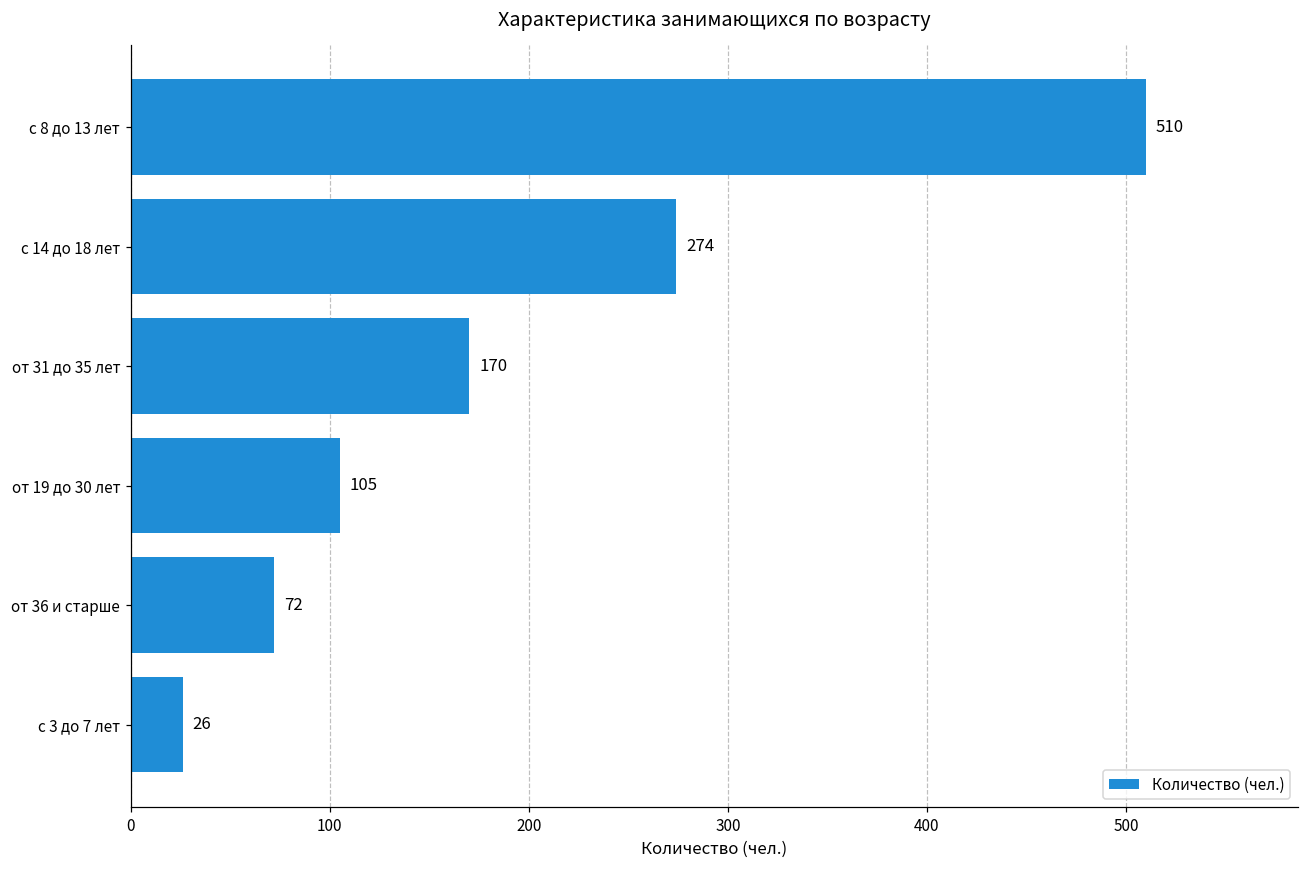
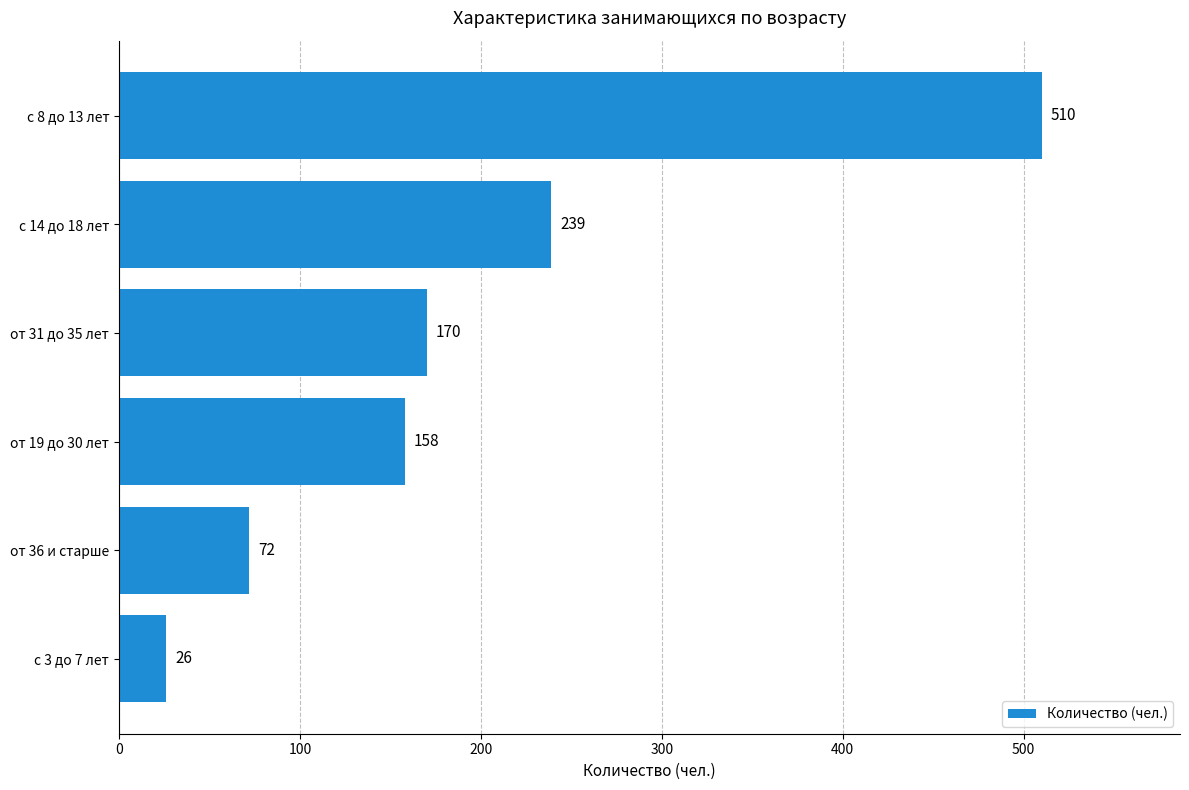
с 14 до 18 лет: 274 -> 239
от 19 до 30 лет: 105 -> 158
